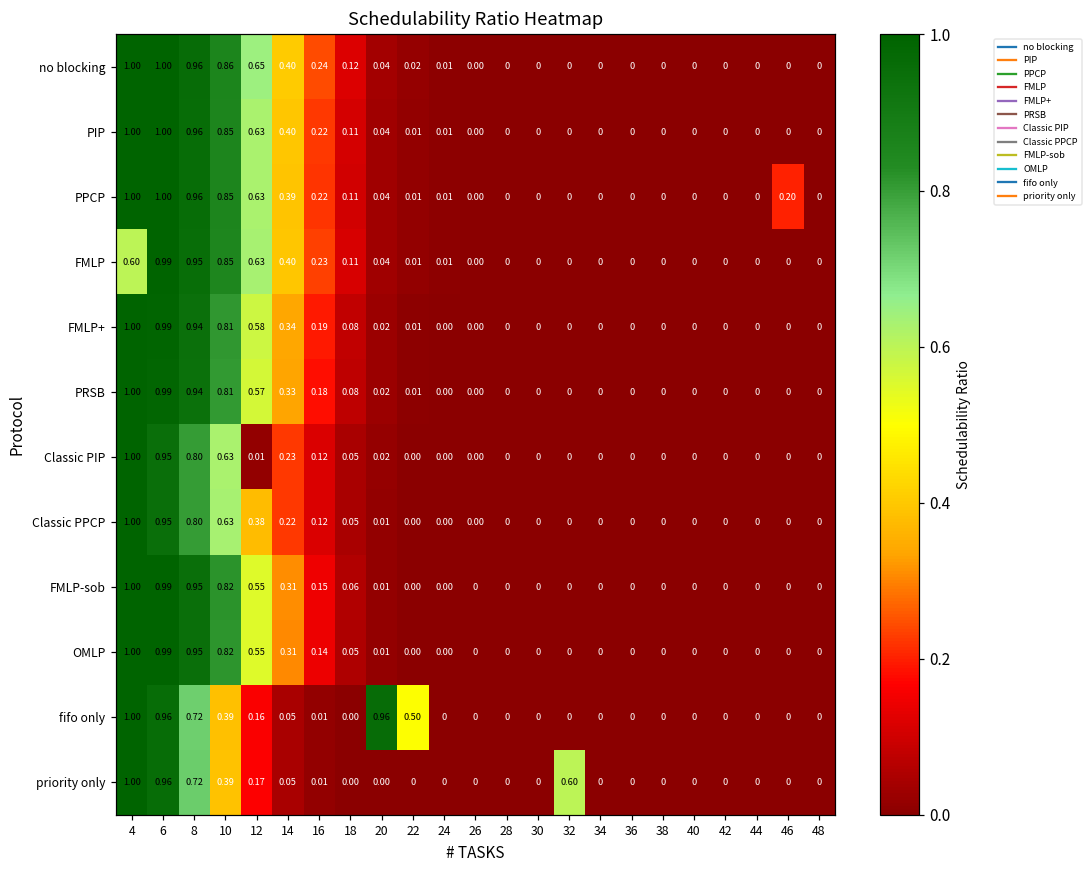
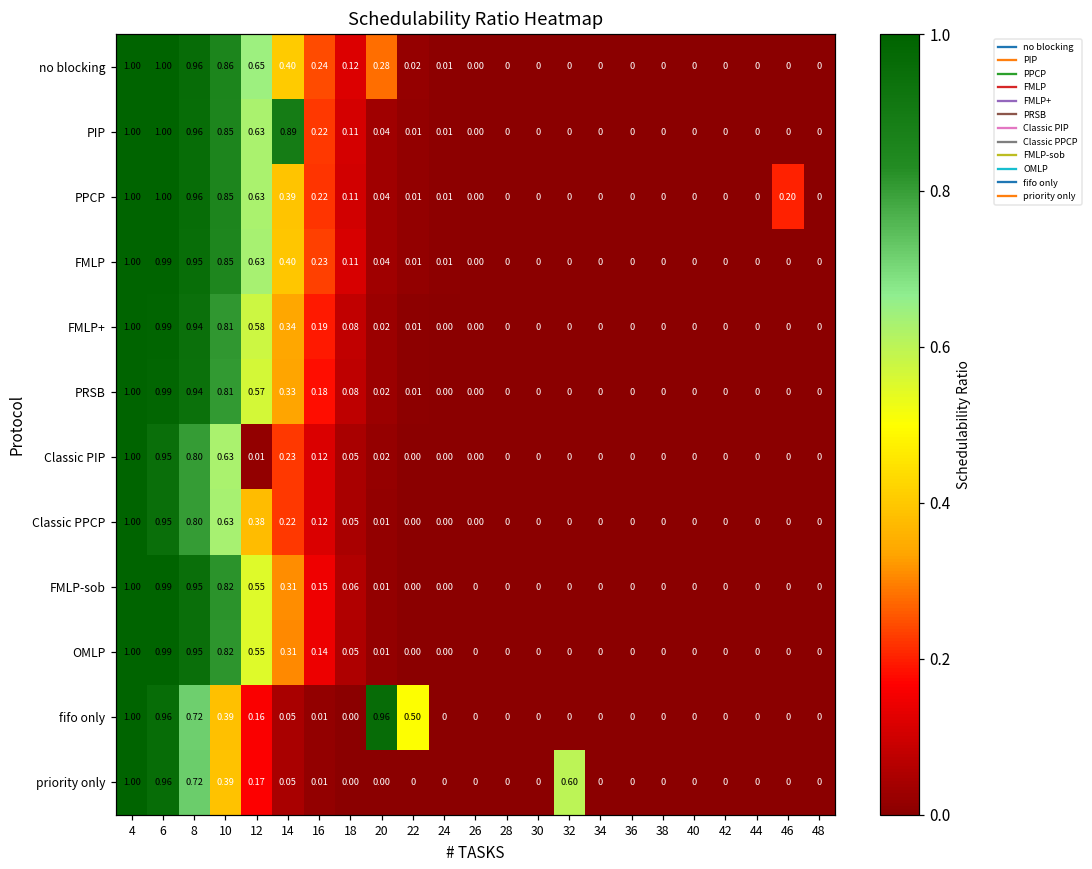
no blocking, 20: 0.04 -> 0.28
PIP, 14: 0.40 -> 0.89
FMLP, 4: 0.60 -> 1.00
